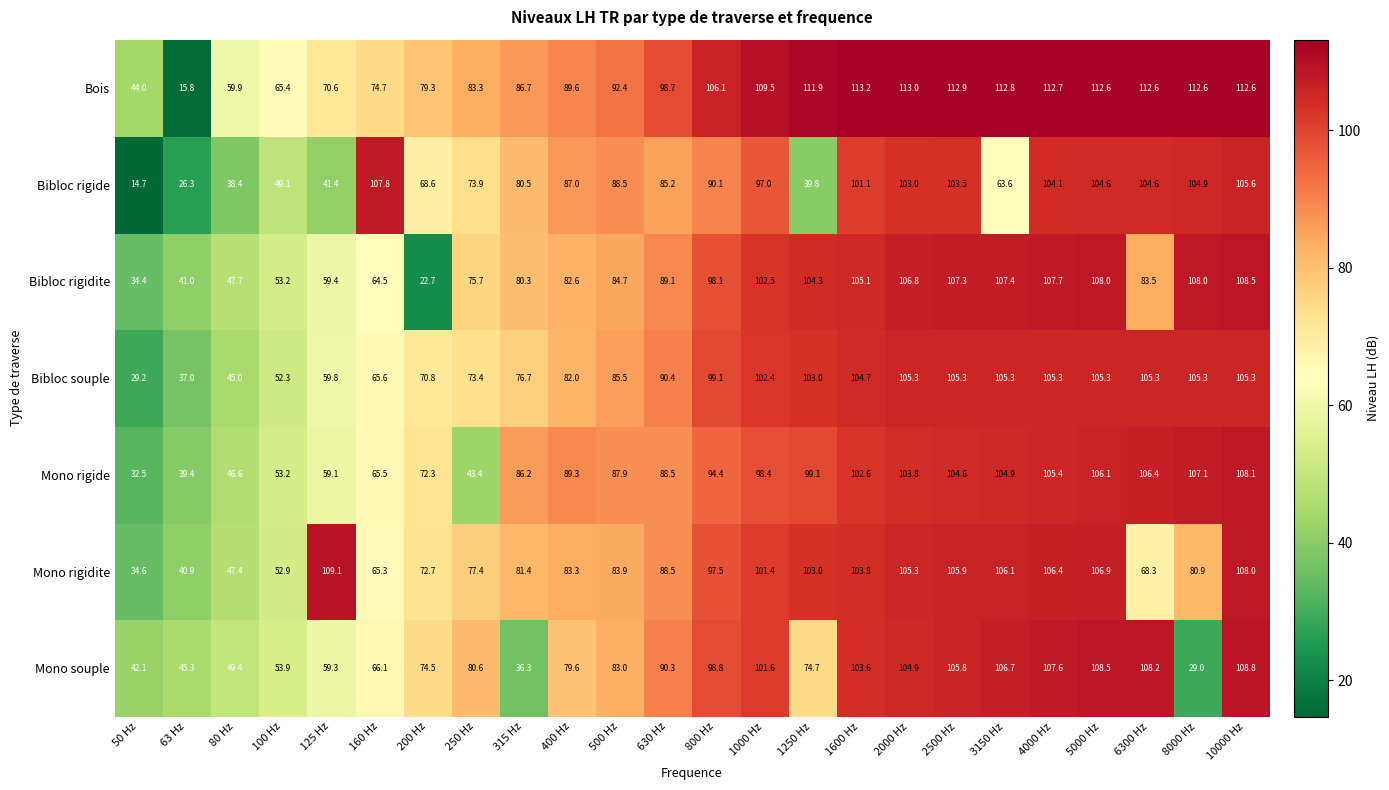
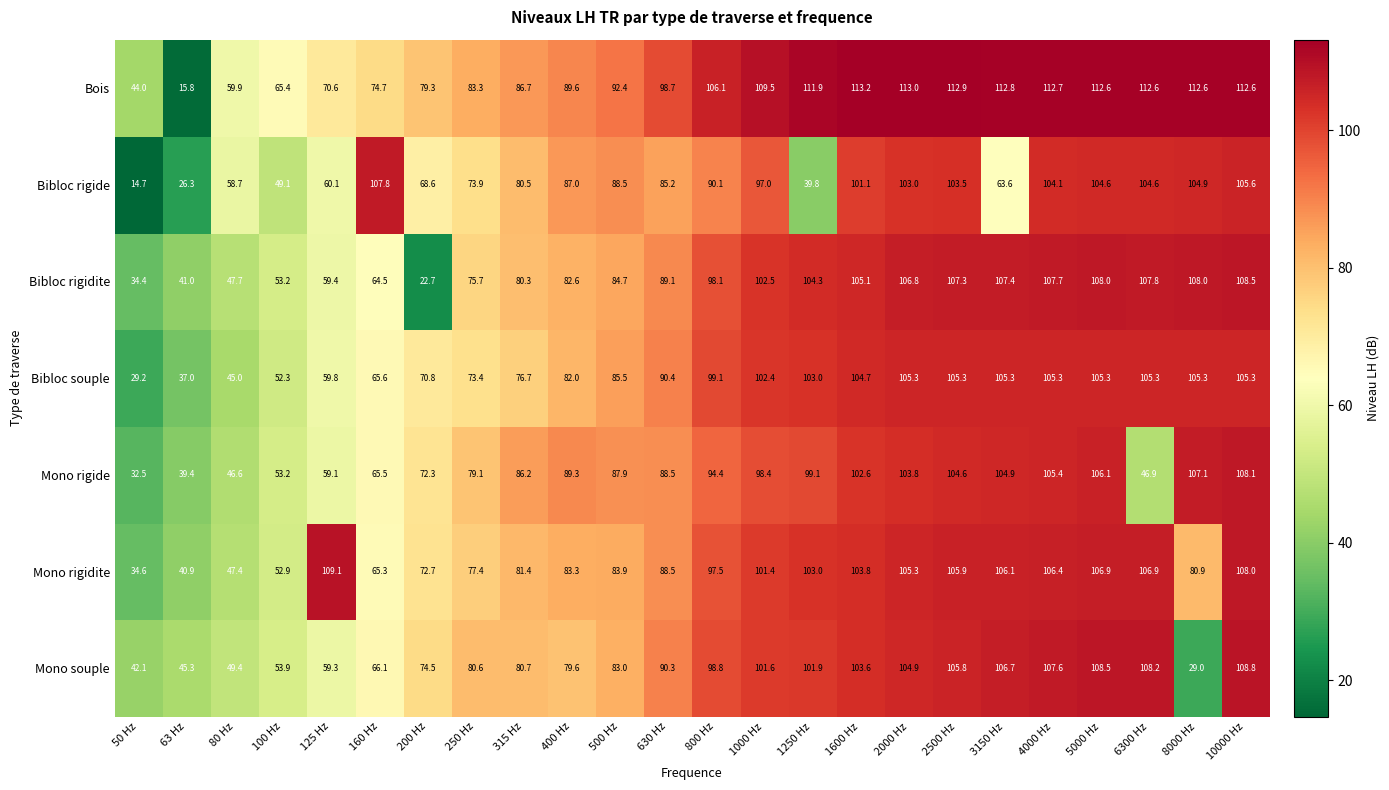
Bibloc rigide, 80 Hz: 38.4 -> 58.7
Bibloc rigide, 125 Hz: 41.4 -> 60.1
Bibloc rigidite, 6300 Hz: 83.5 -> 107.8
Mono rigide, 250 Hz: 43.4 -> 79.1
Mono rigide, 6300 Hz: 106.4 -> 46.9
Mono rigidite, 6300 Hz: 68.3 -> 106.9
Mono souple, 315 Hz: 36.3 -> 80.7
Mono souple, 1250 Hz: 74.7 -> 101.9
